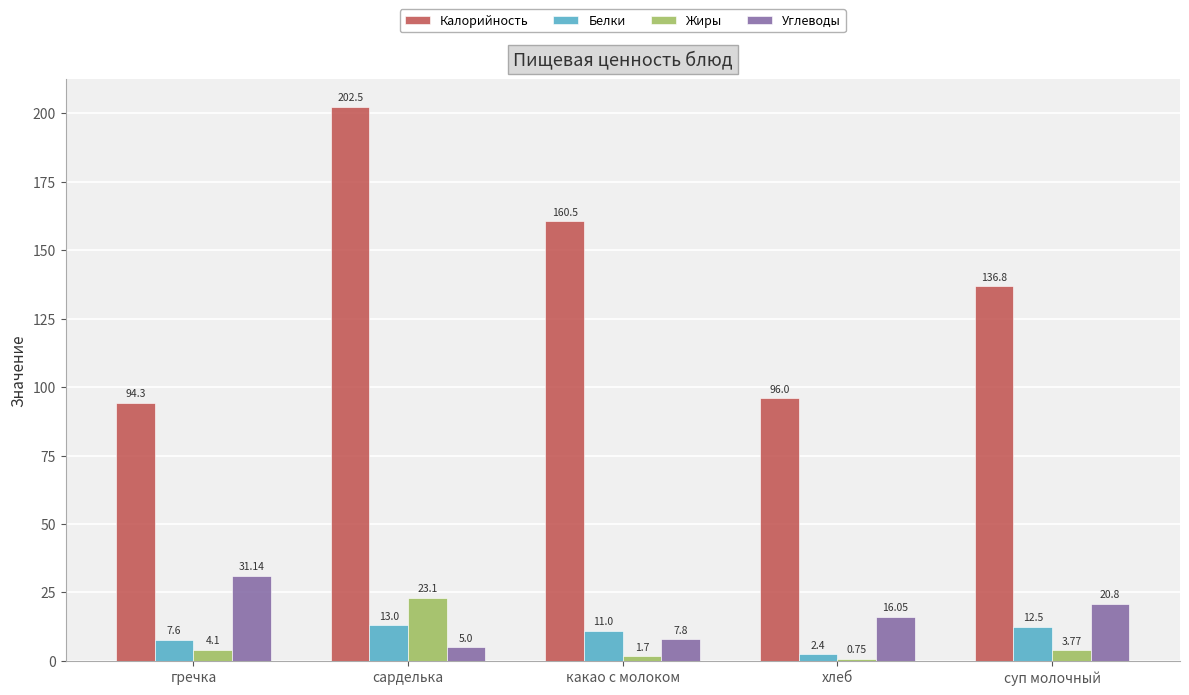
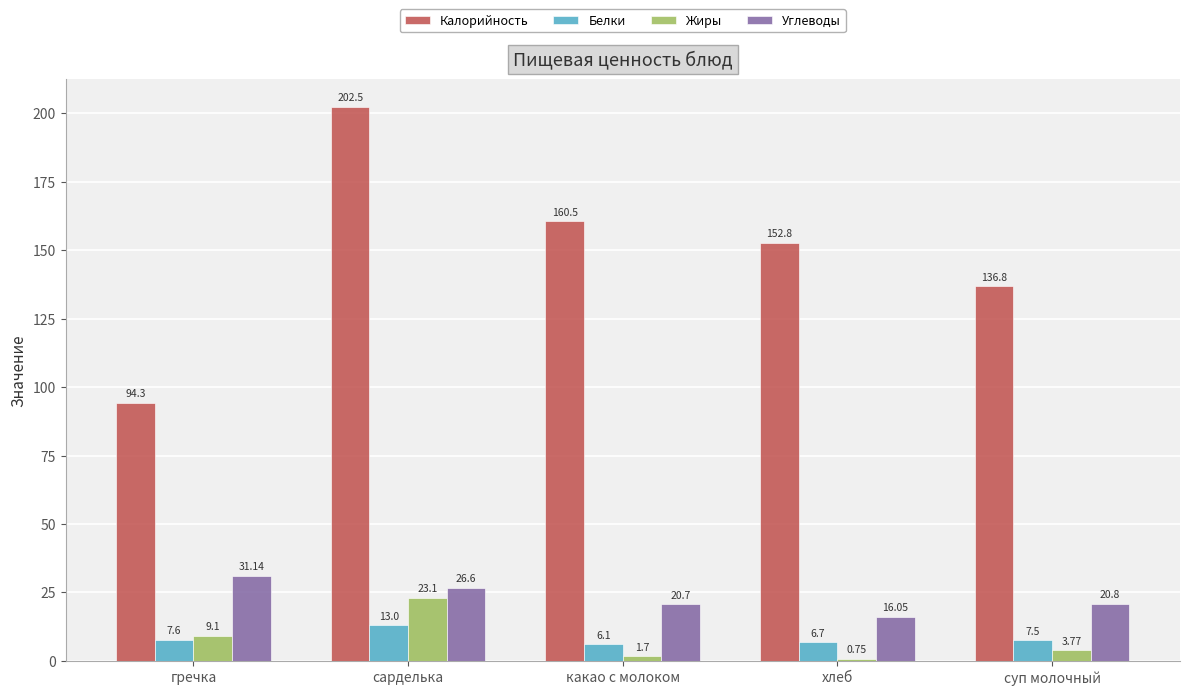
Жиры, гречка: 4.1 -> 9.1
Углеводы, сарделька: 5.0 -> 26.6
Белки, какао с молоком: 11.0 -> 6.1
Углеводы, какао с молоком: 7.8 -> 20.7
Калорийность, хлеб: 96.0 -> 152.8
Белки, хлеб: 2.4 -> 6.7
Белки, суп молочный: 12.5 -> 7.5
